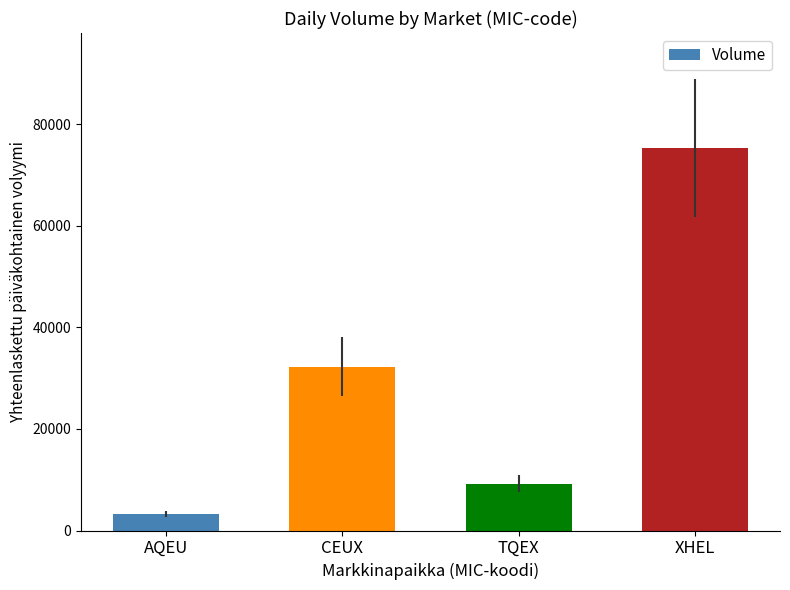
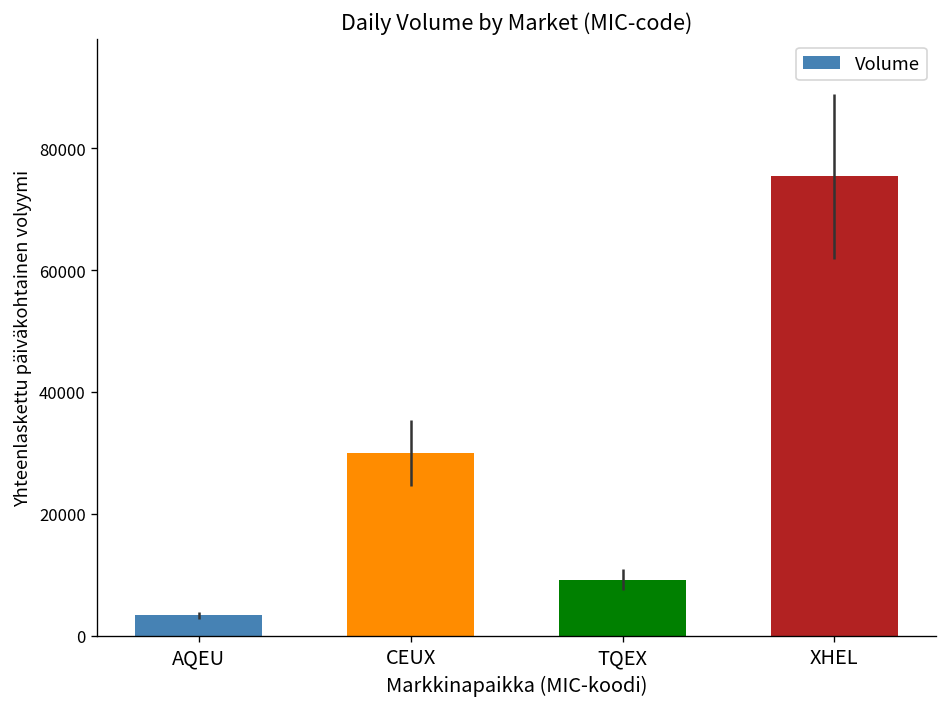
CEUX: 32000 -> 30000
